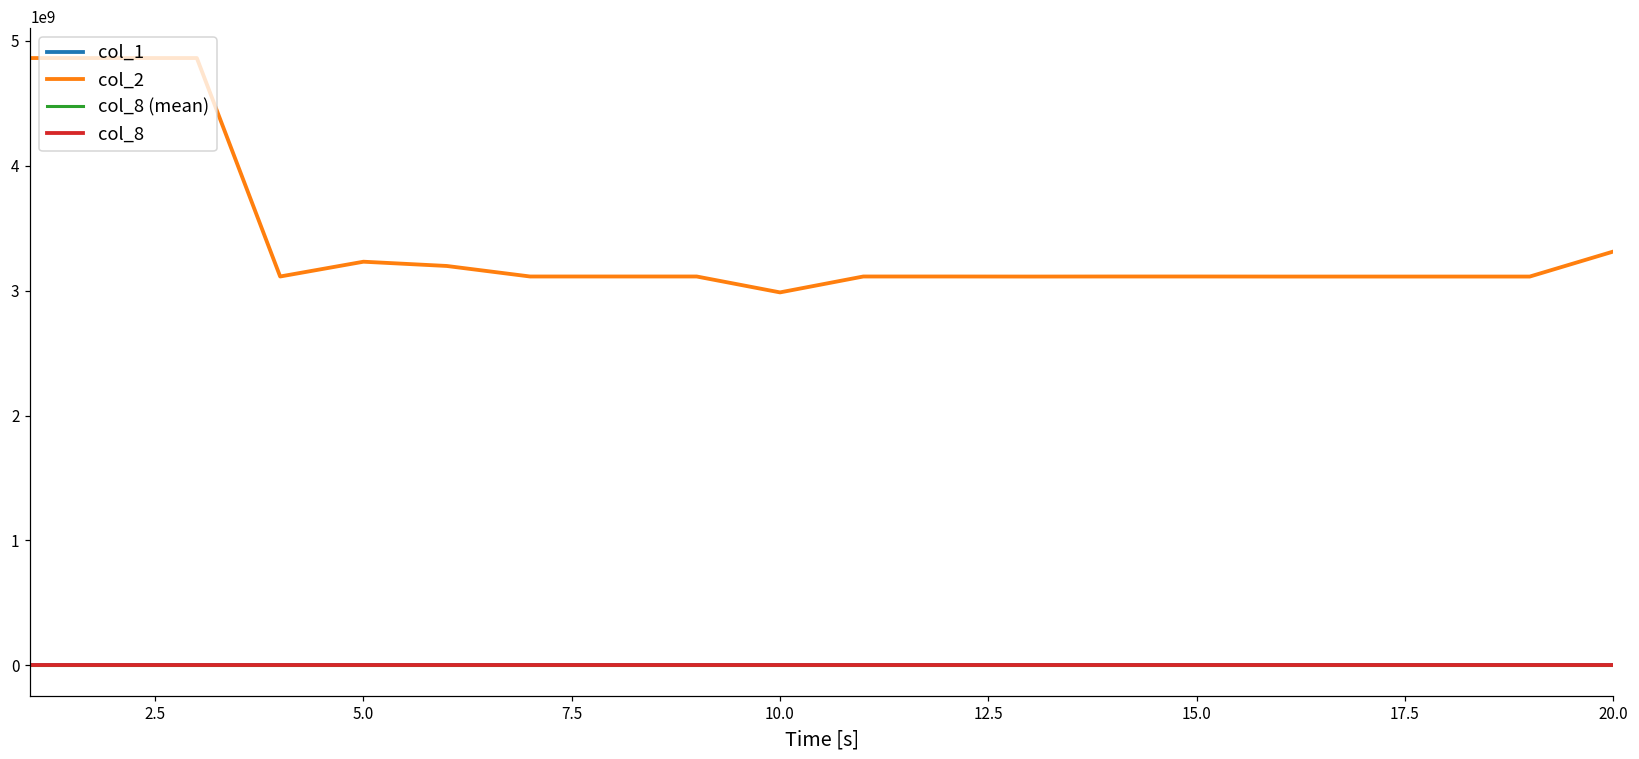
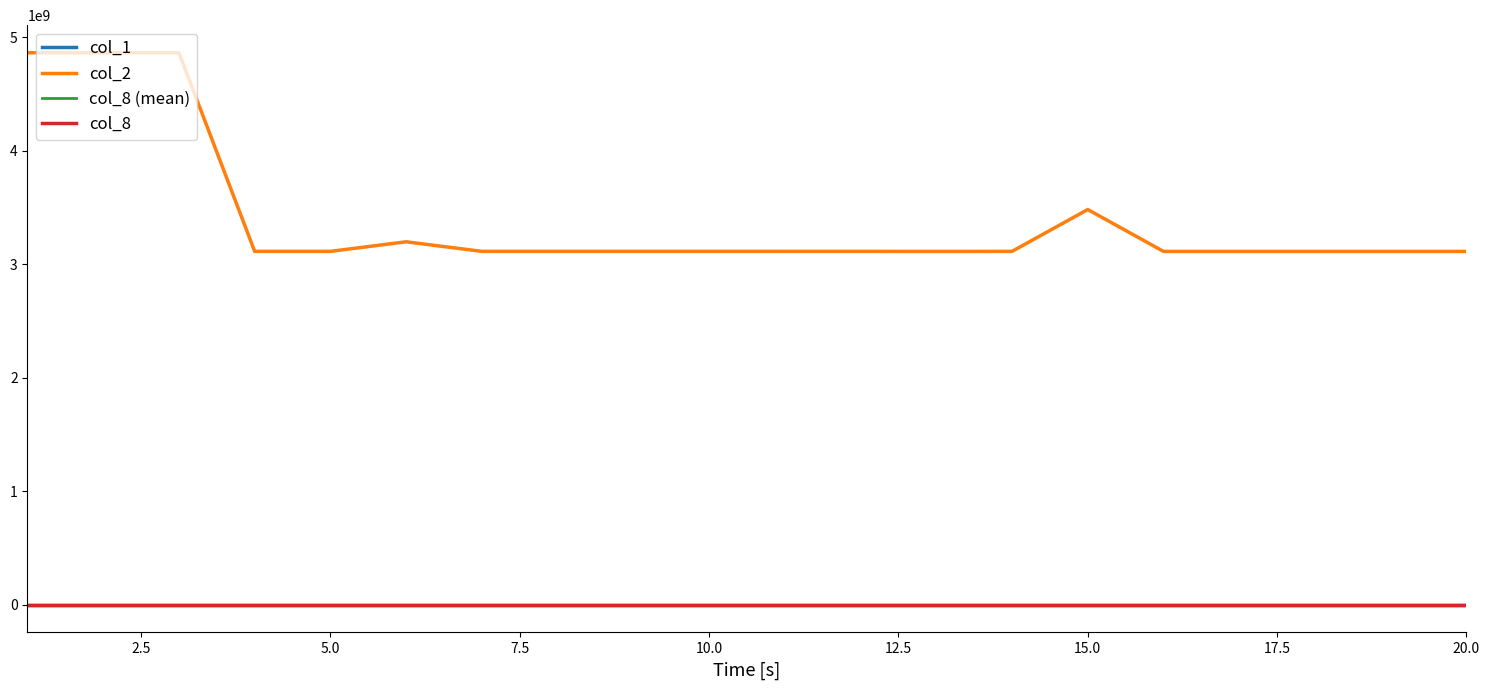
col_2, 5.0: 3230000000 -> 3110000000
col_2, 10.0: 2990000000 -> 3110000000
col_2, 15.0: 3110000000 -> 3480000000
col_2, 20.0: 3310000000 -> 3110000000
